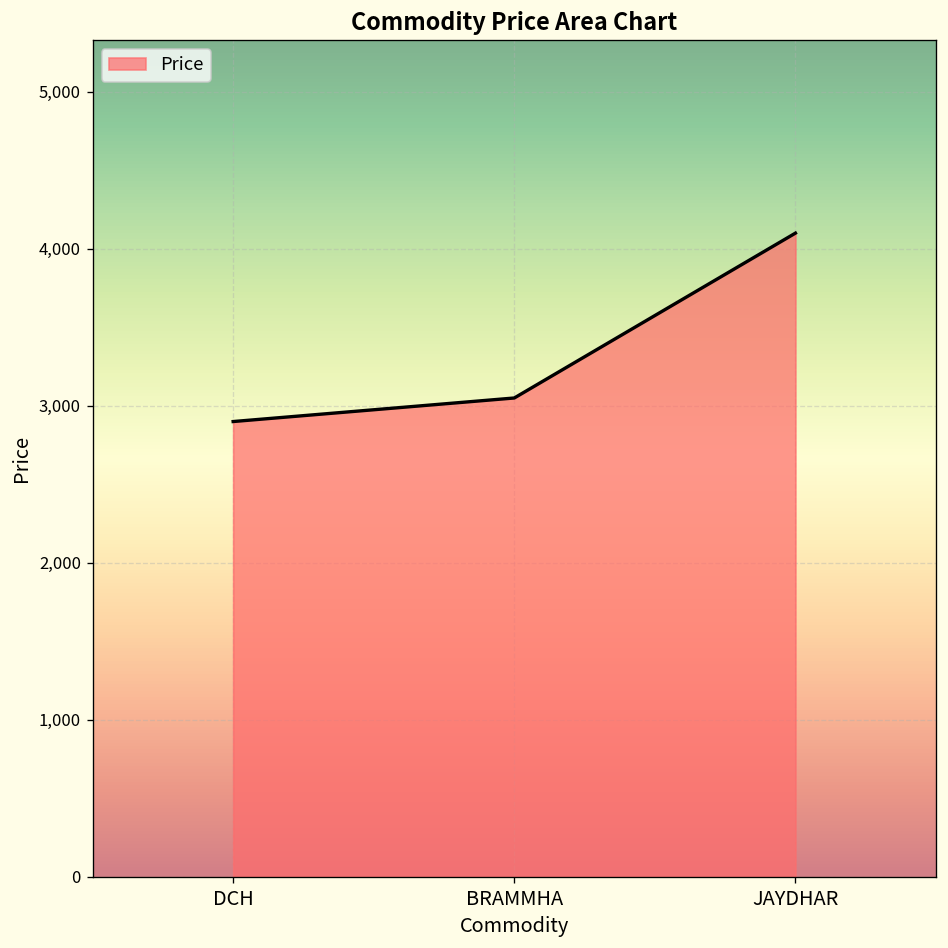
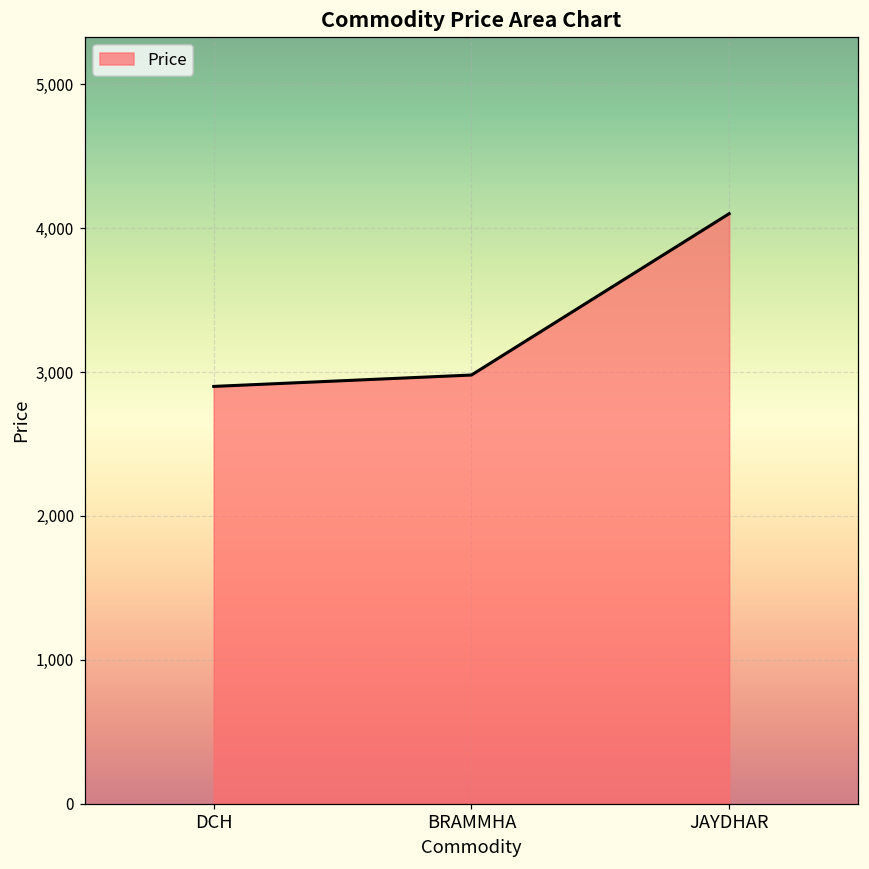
BRAMMHA: 3,050 -> 2,980
